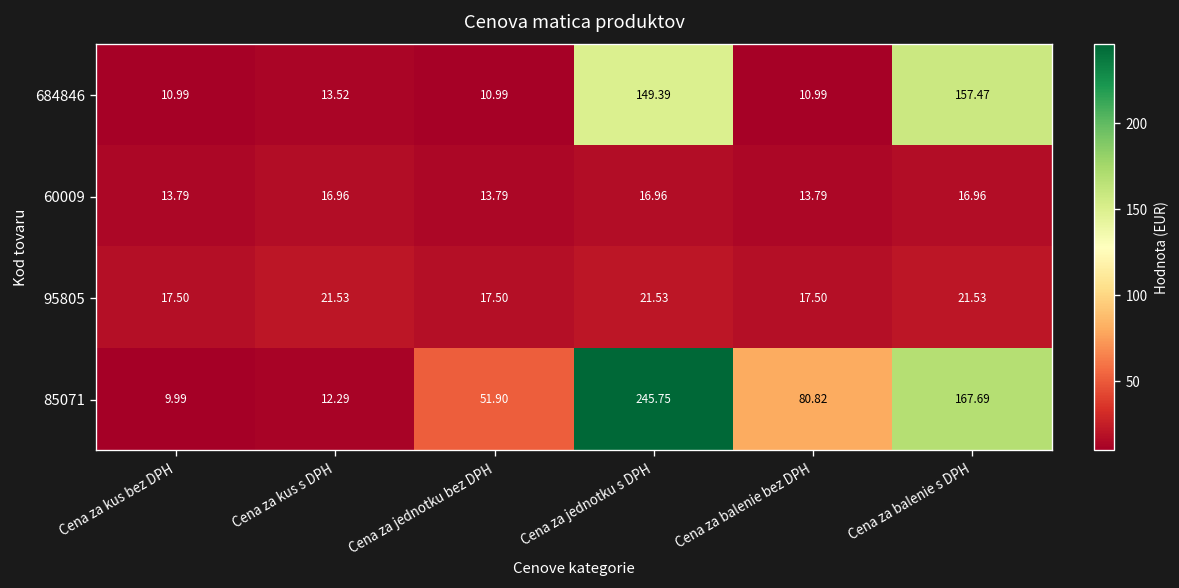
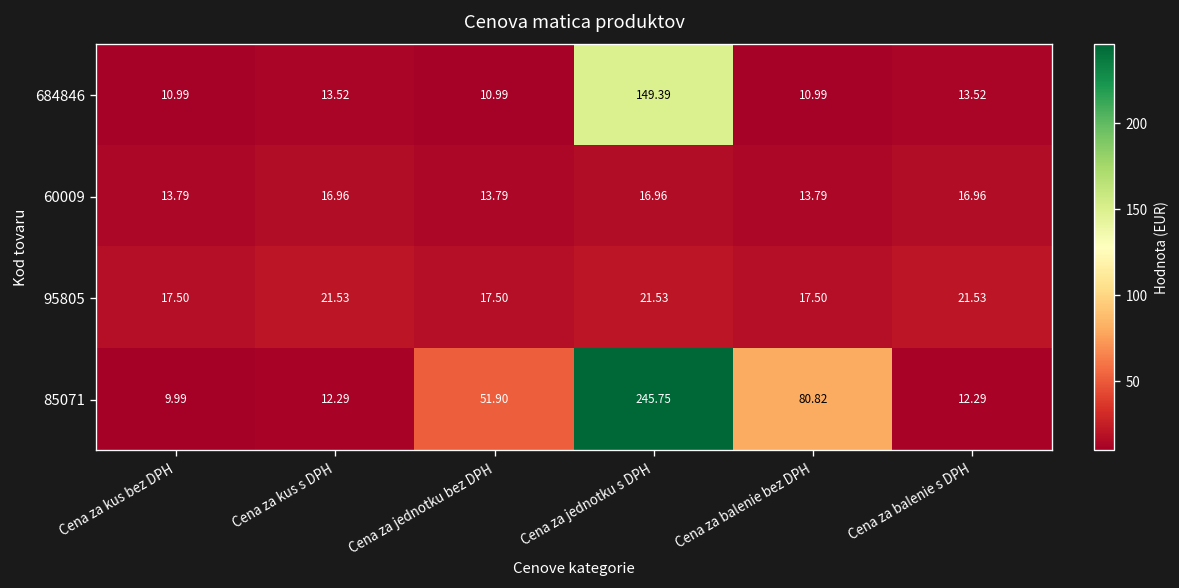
684846, Cena za balenie s DPH: 157.47 -> 13.52
85071, Cena za balenie s DPH: 167.69 -> 12.29
